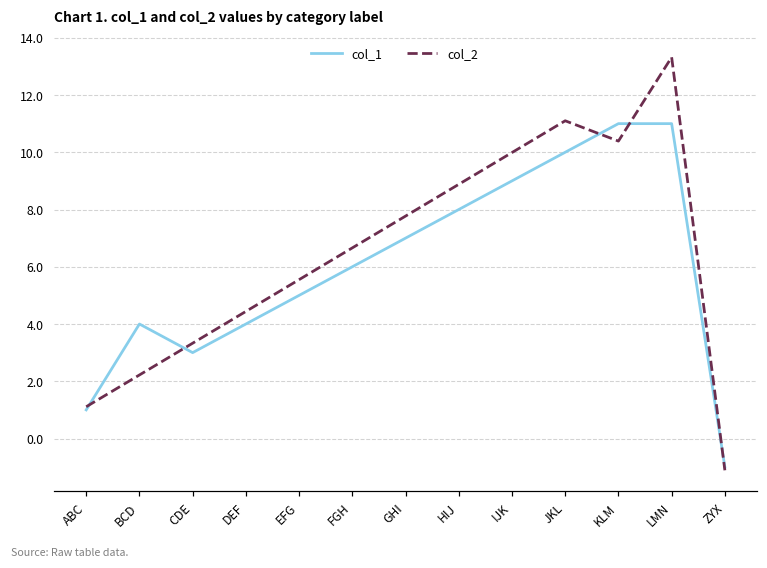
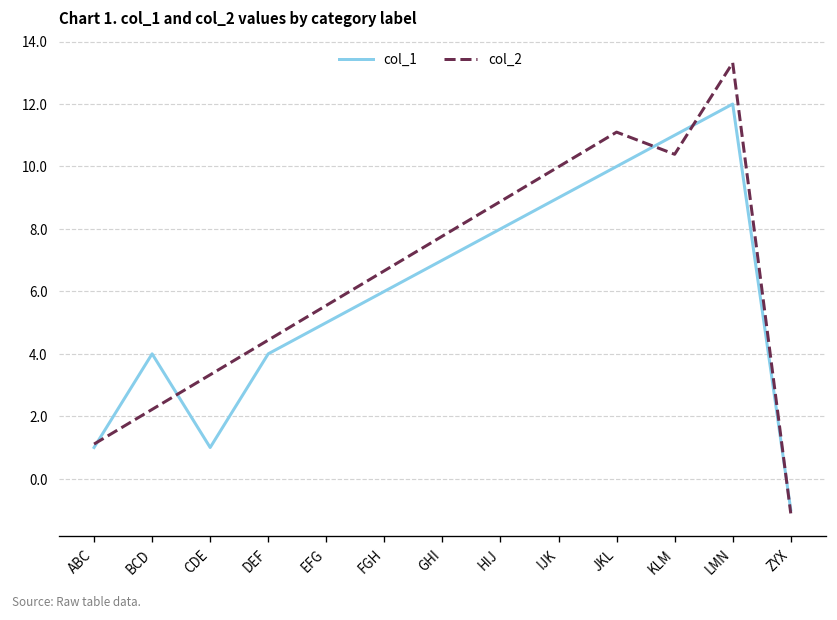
col_1, CDE: 3 -> 1
col_1, LMN: 11 -> 12
